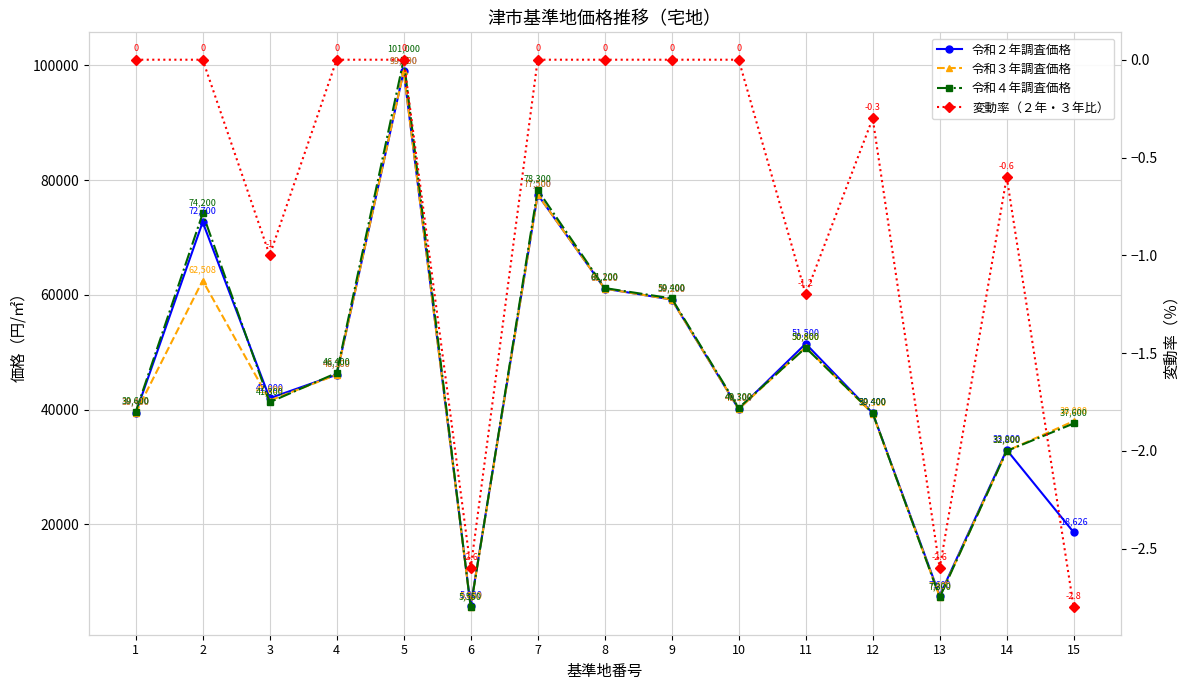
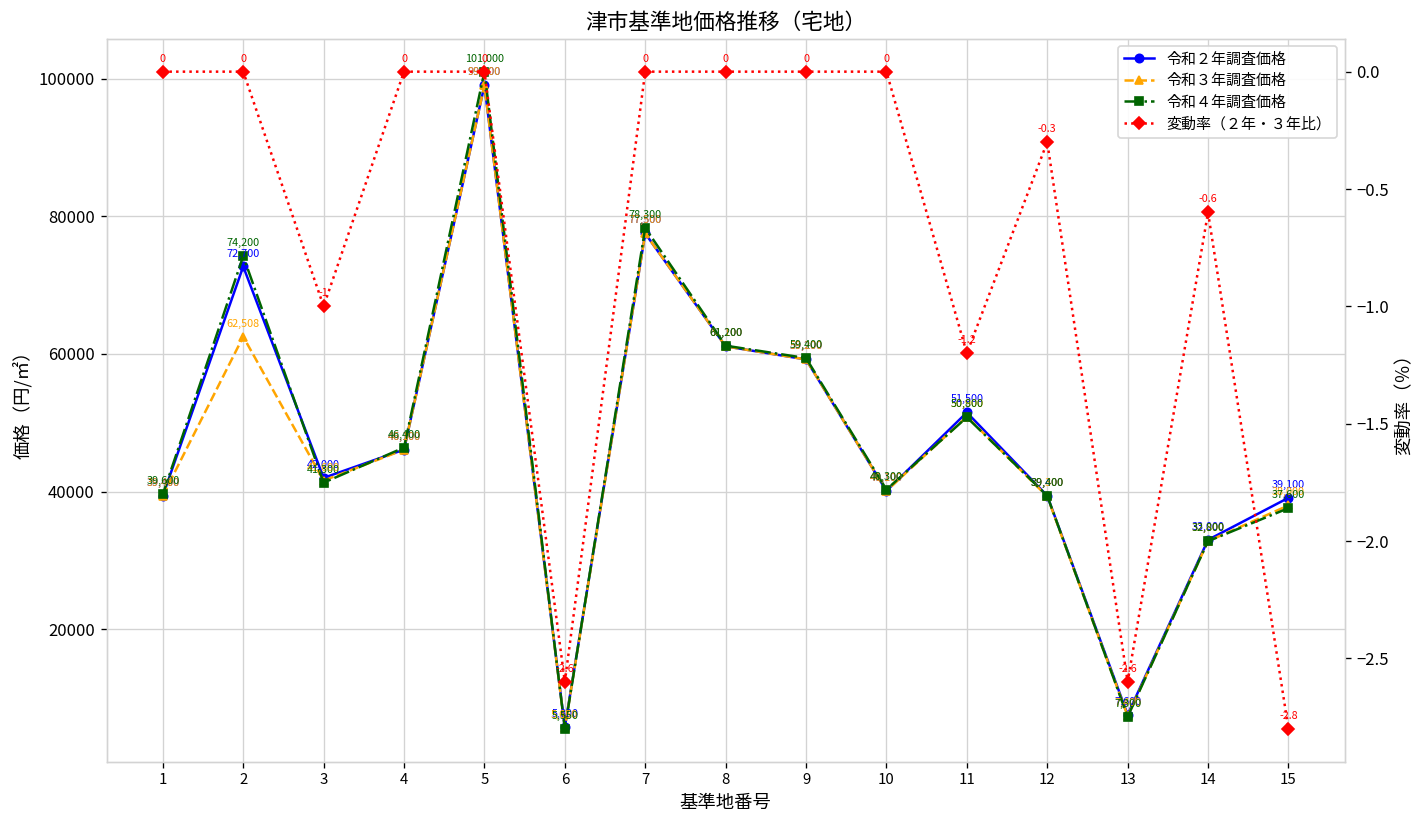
令和２年調査価格, 15: 18,626 -> 39,100
